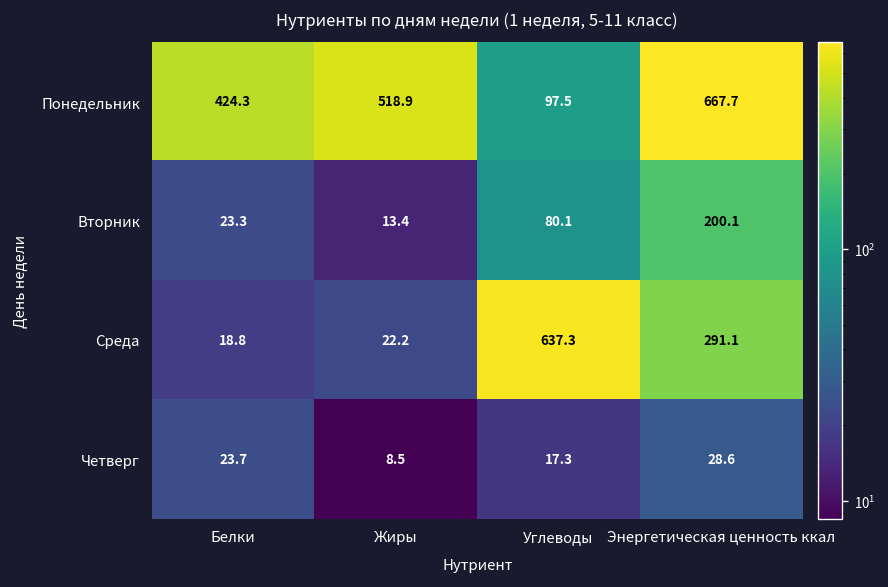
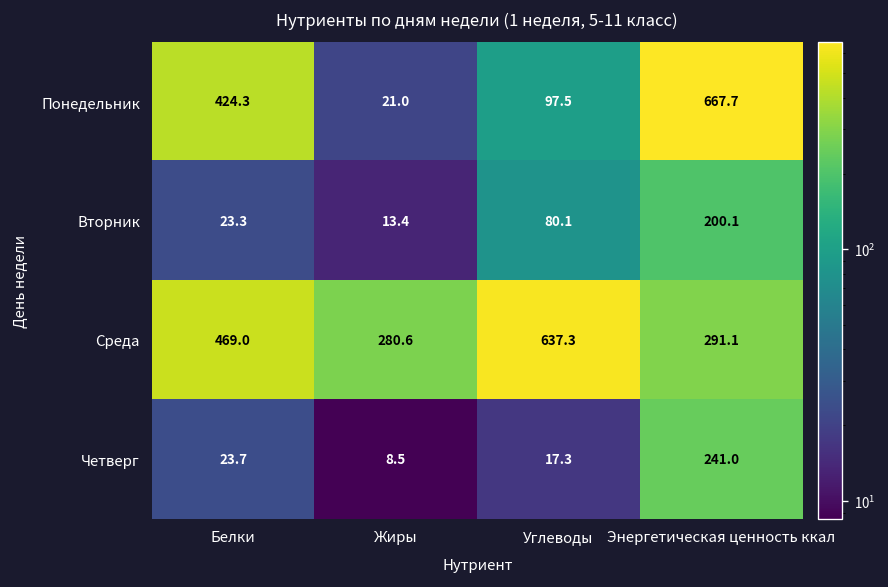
Понедельник, Жиры: 518.9 -> 21.0
Среда, Белки: 18.8 -> 469.0
Среда, Жиры: 22.2 -> 280.6
Четверг, Энергетическая ценность ккал: 28.6 -> 241.0
